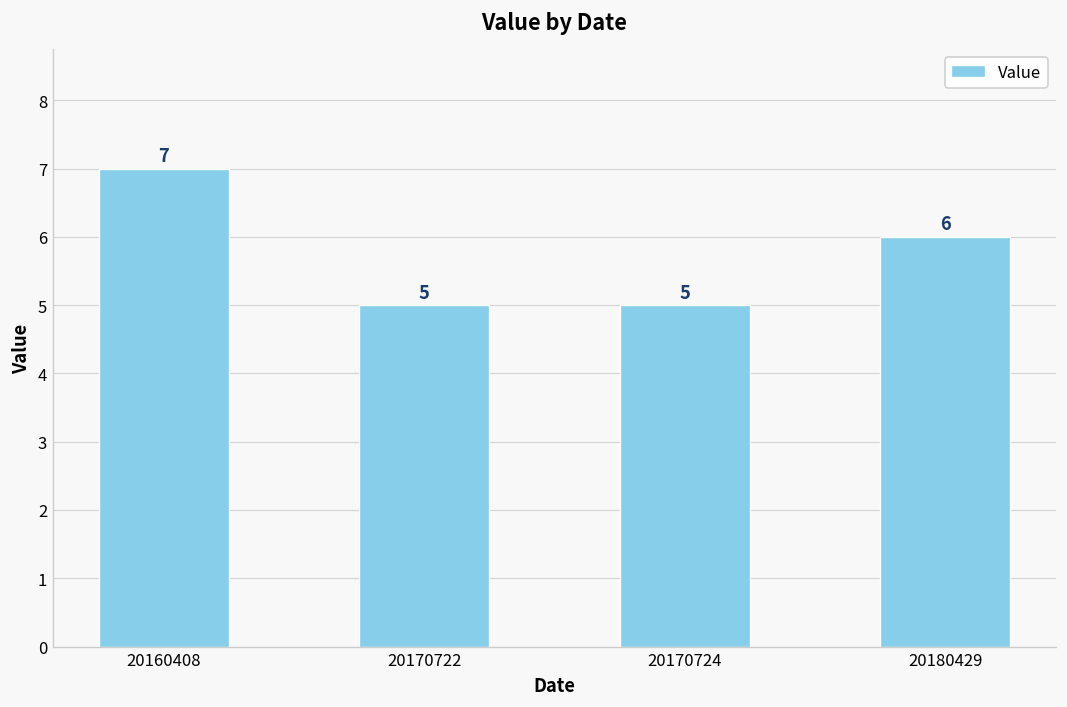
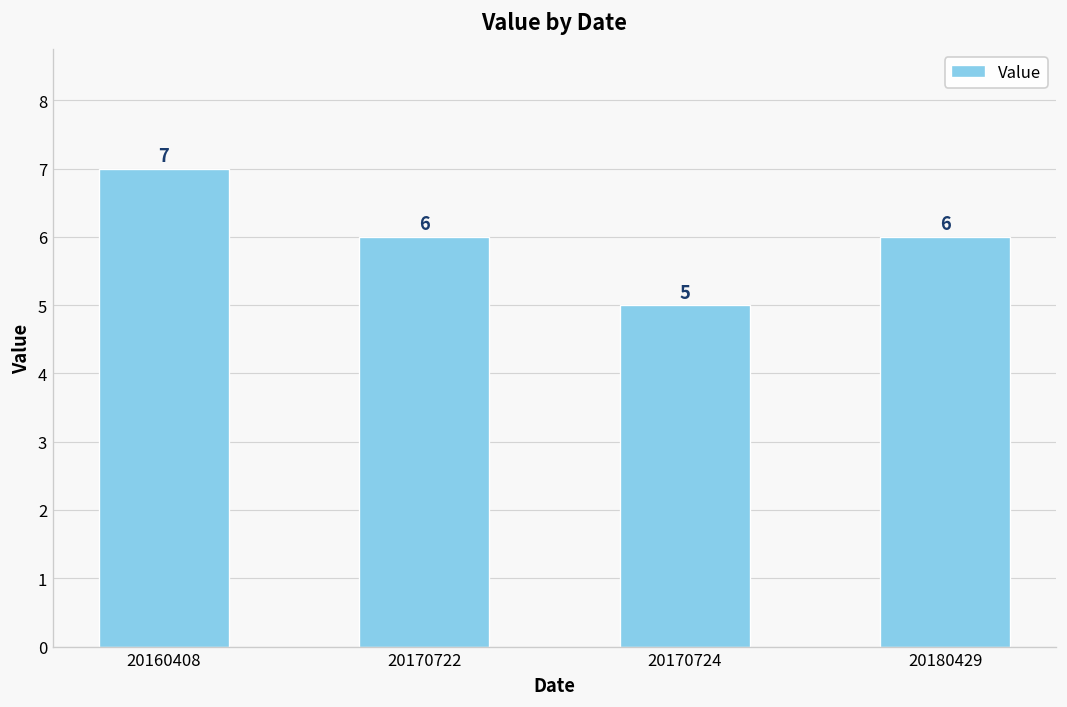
20170722: 5 -> 6
